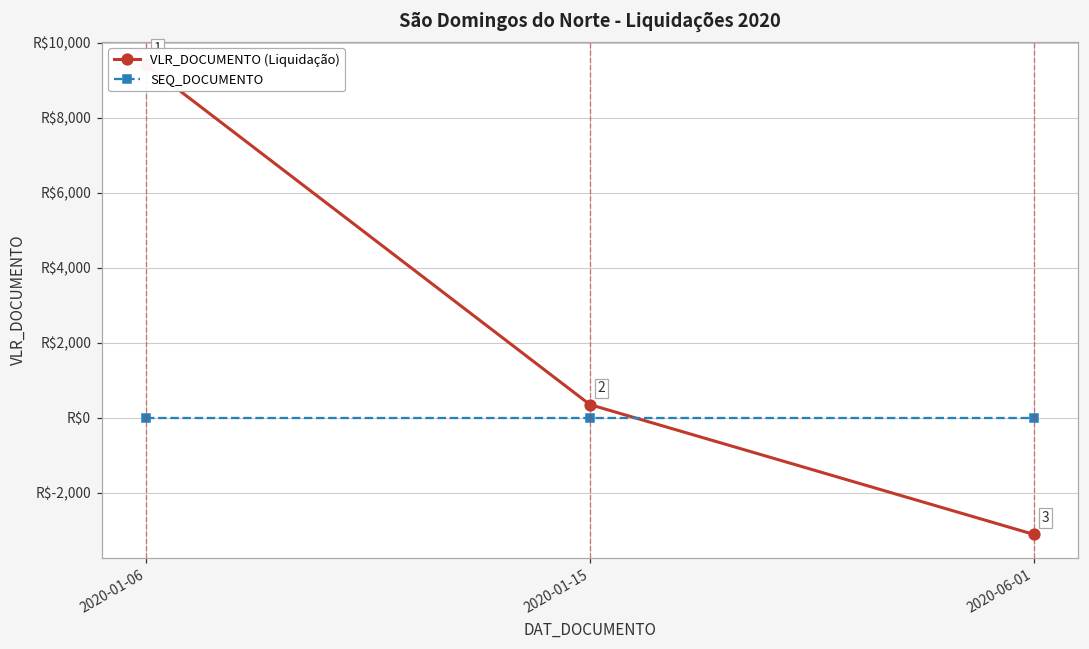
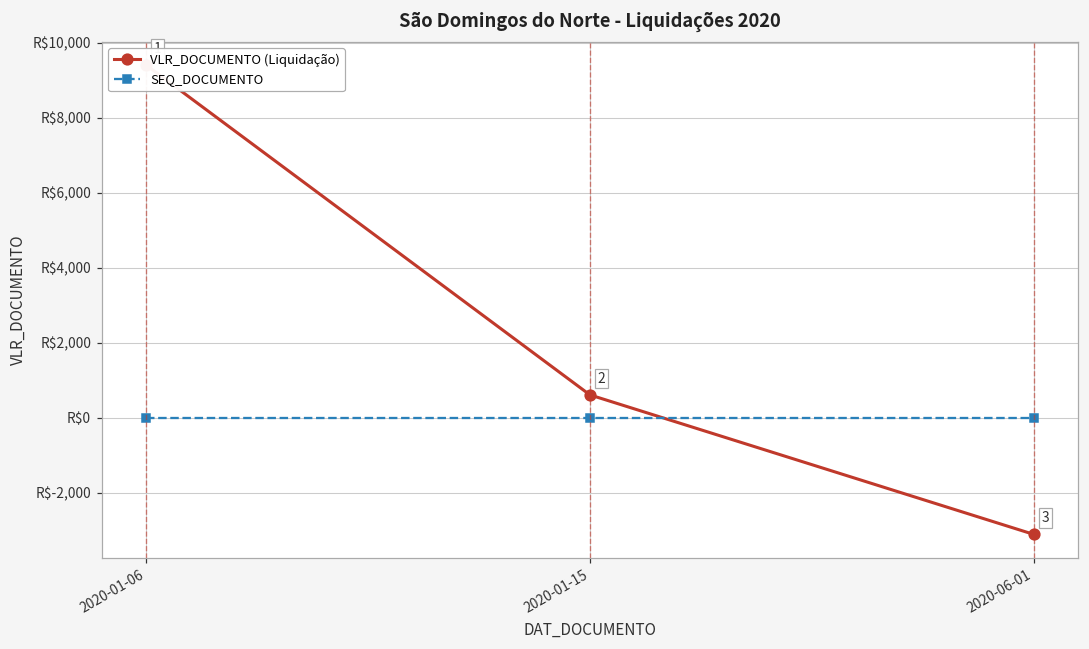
VLR_DOCUMENTO (Liquidação), 2020-01-15: R$400 -> R$600
